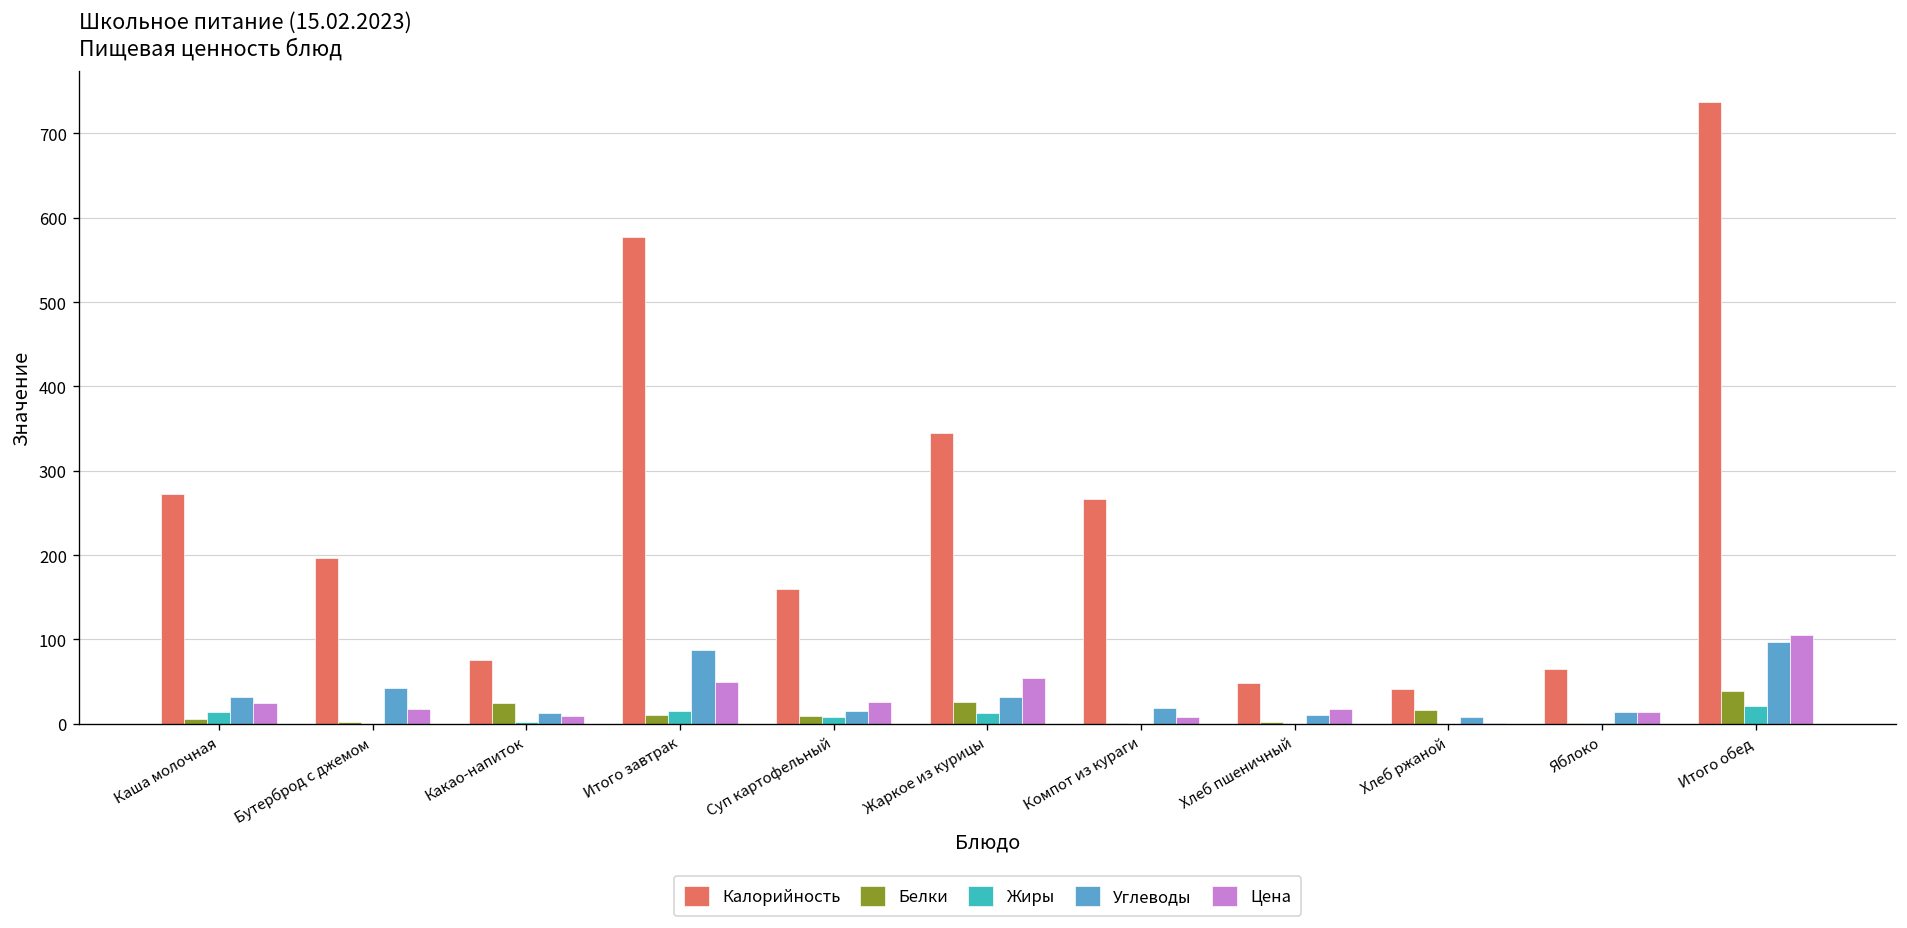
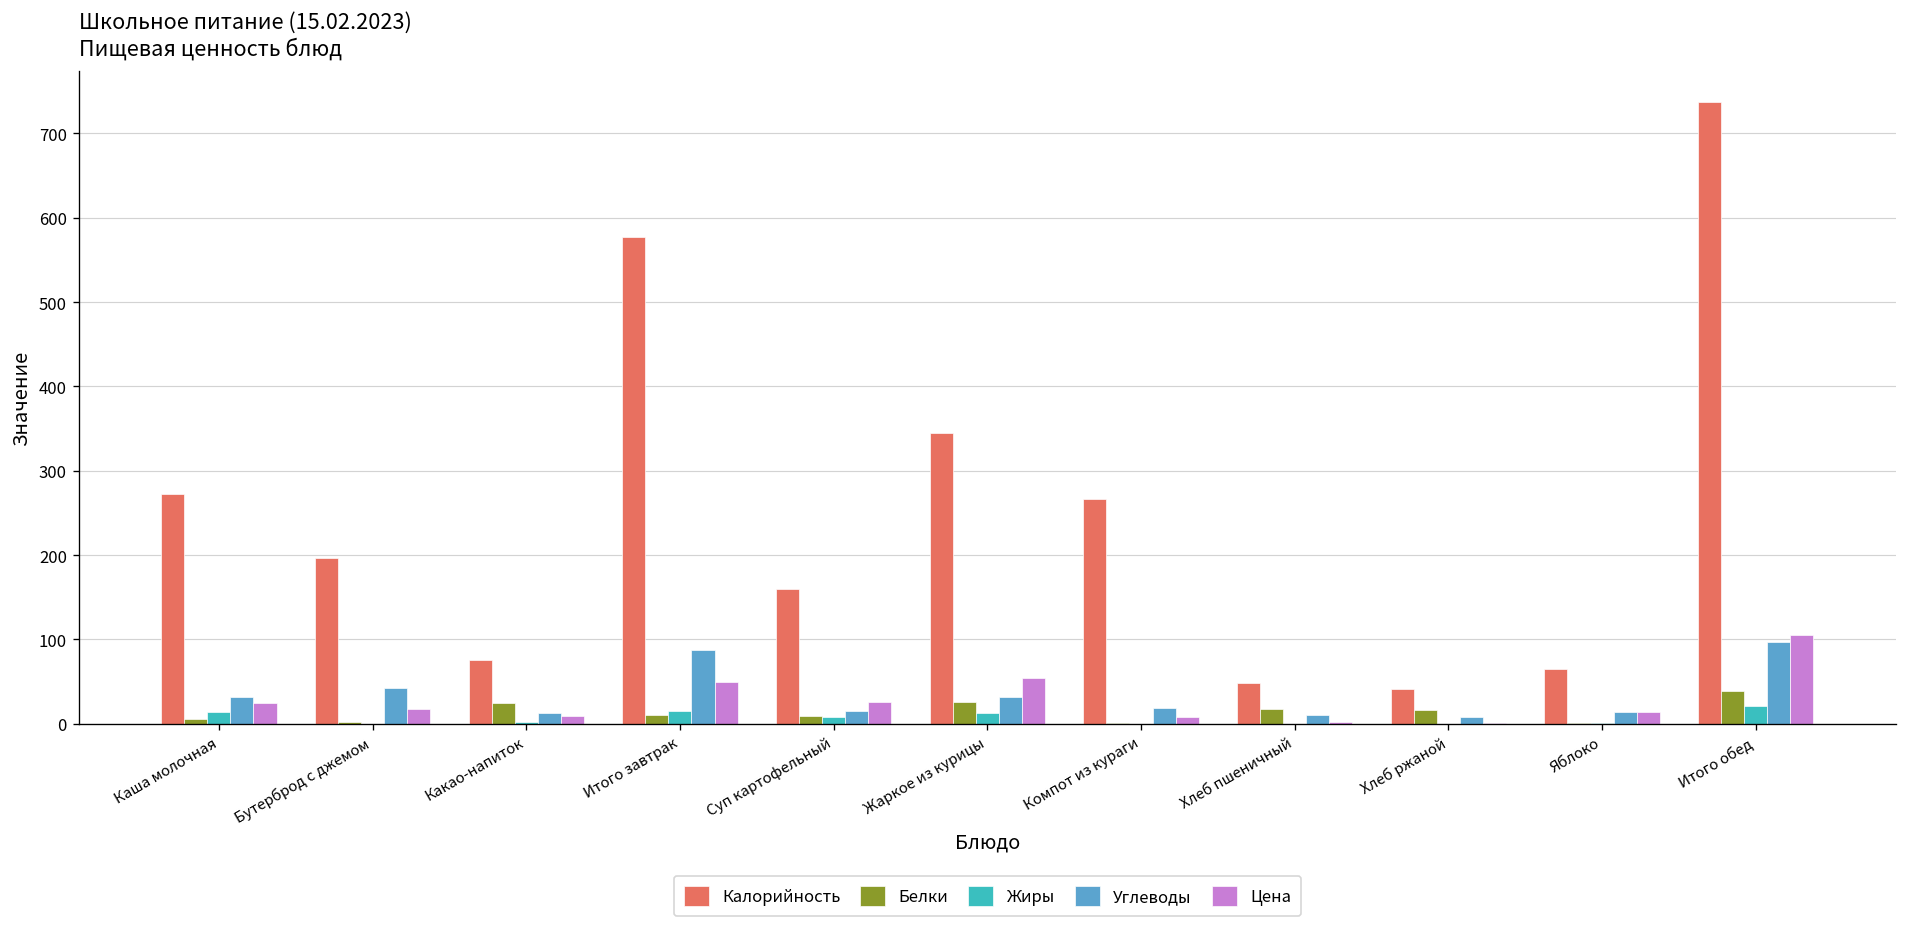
Белки, Хлеб пшеничный: 0 -> 20
Цена, Хлеб пшеничный: 20 -> 0
